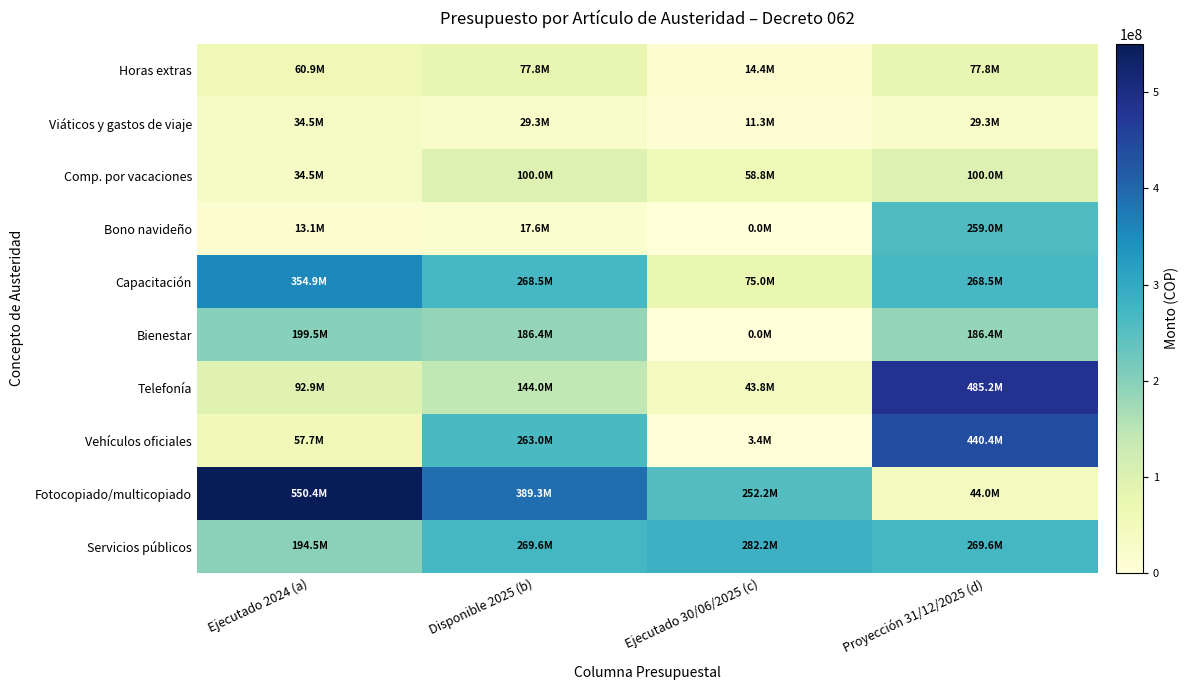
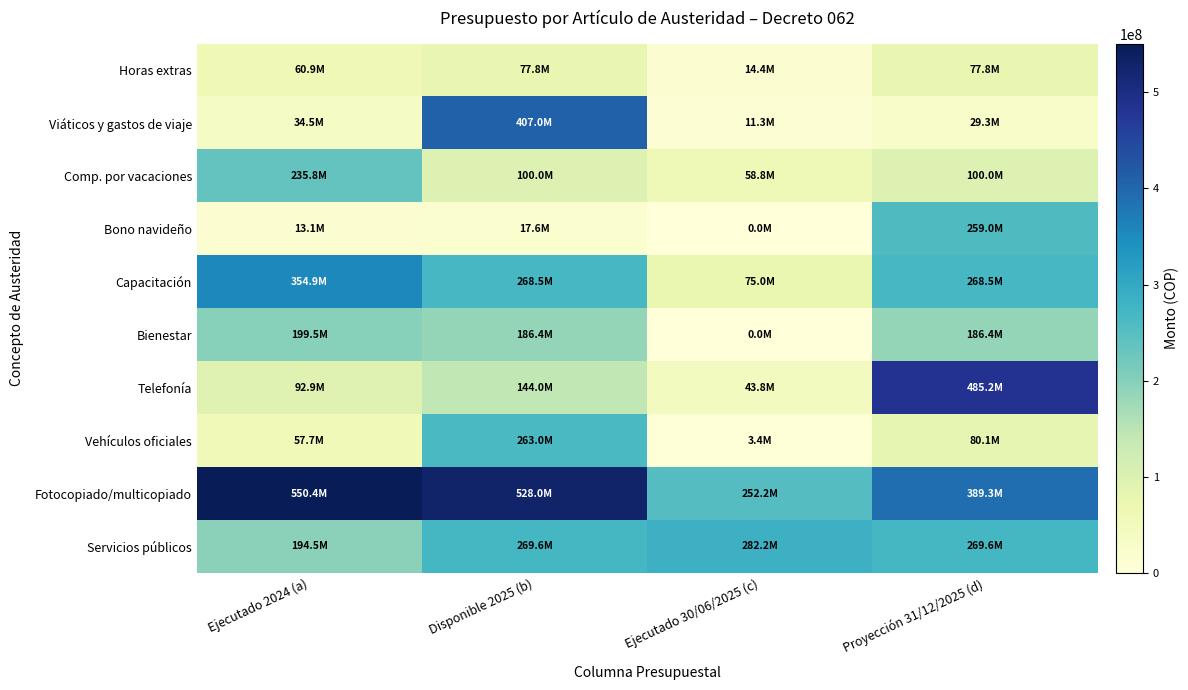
Viáticos y gastos de viaje, Disponible 2025 (b): 29.3M -> 407.0M
Comp. por vacaciones, Ejecutado 2024 (a): 34.5M -> 235.8M
Vehículos oficiales, Proyección 31/12/2025 (d): 440.4M -> 80.1M
Fotocopiado/multicopiado, Disponible 2025 (b): 389.3M -> 528.0M
Fotocopiado/multicopiado, Proyección 31/12/2025 (d): 44.0M -> 389.3M
